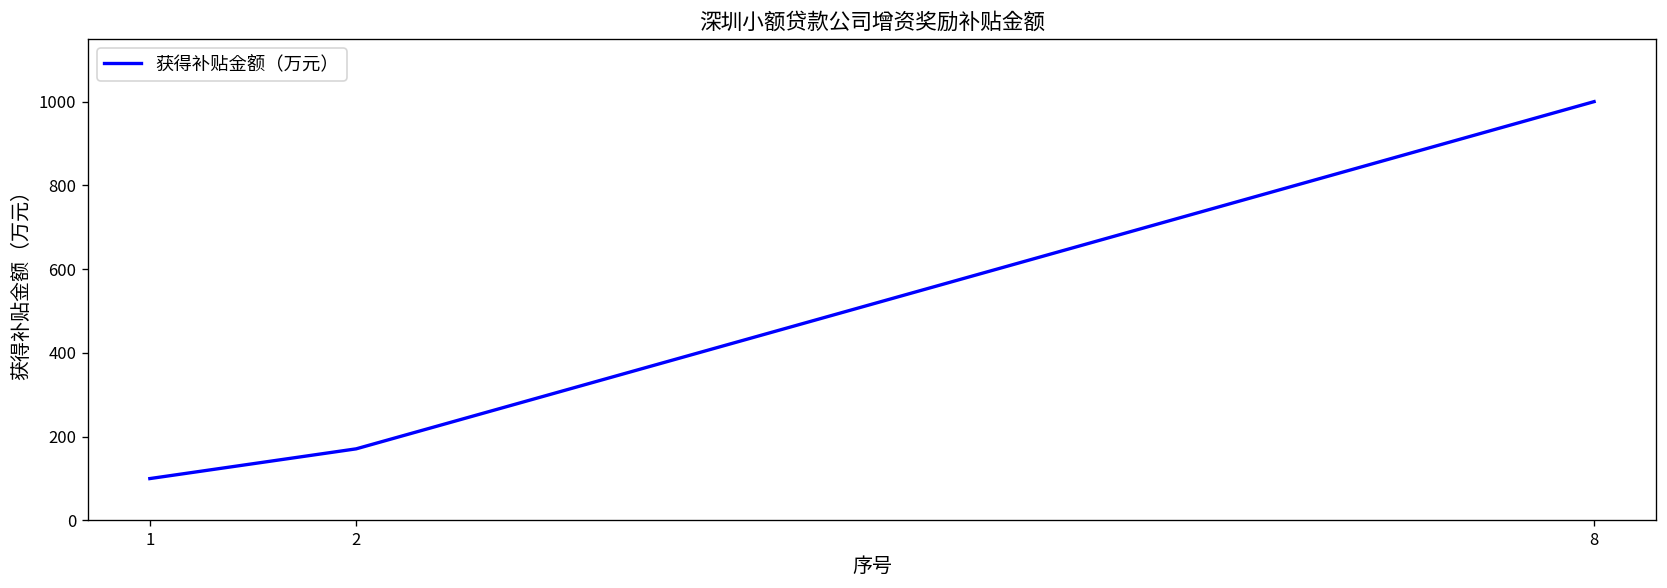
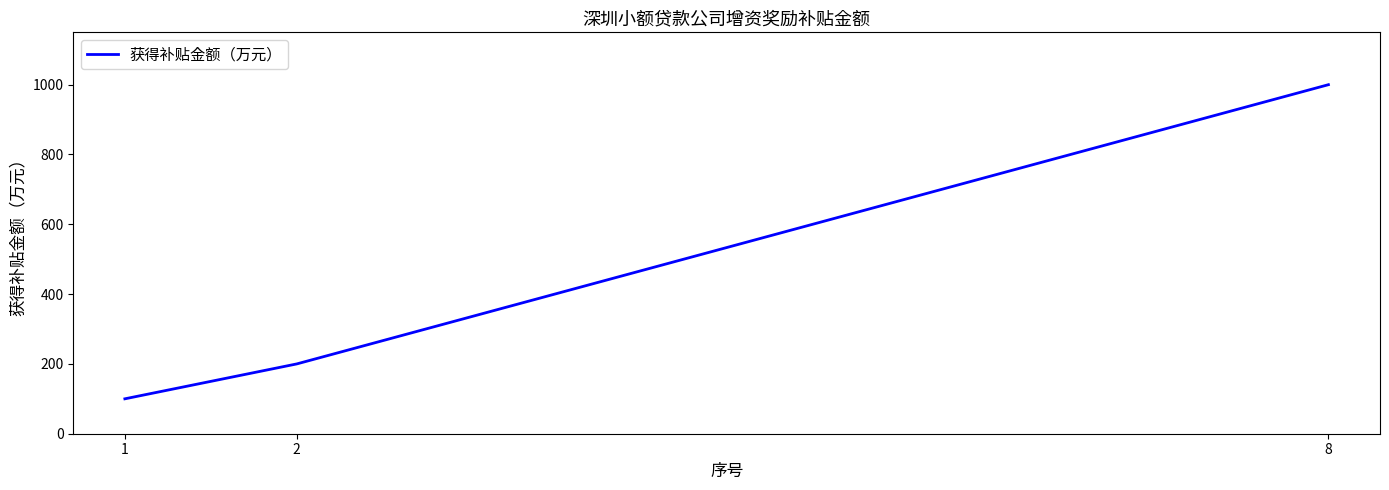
2: 170 -> 200
